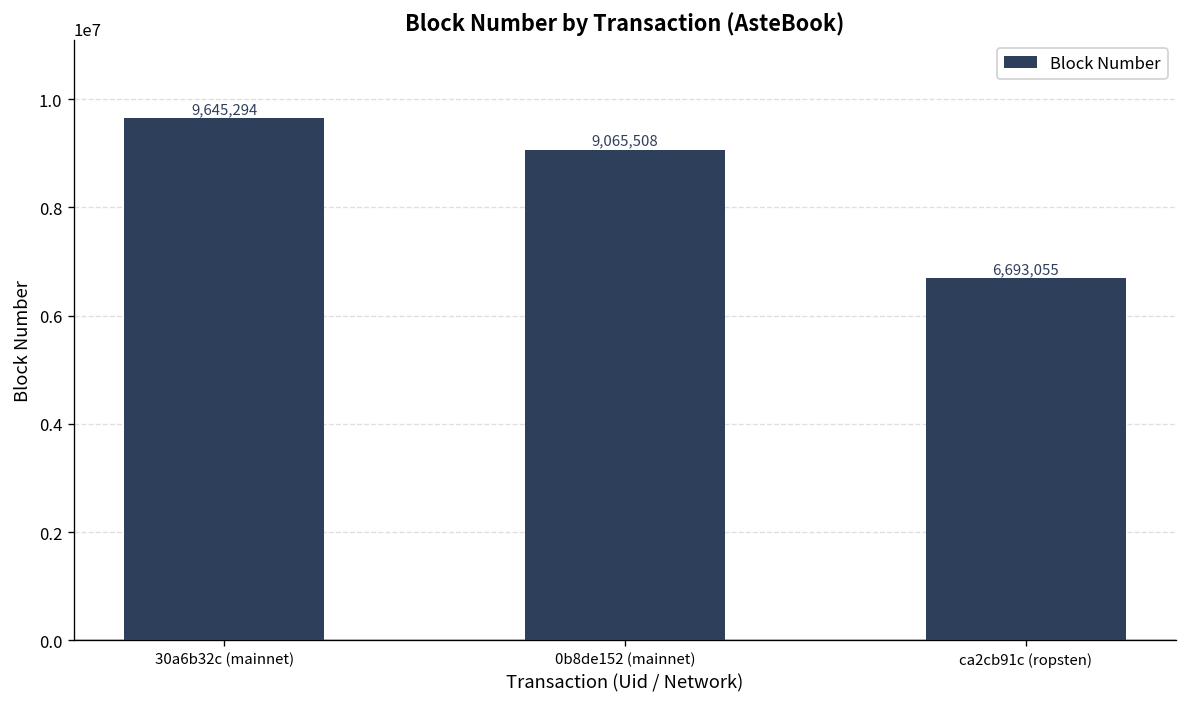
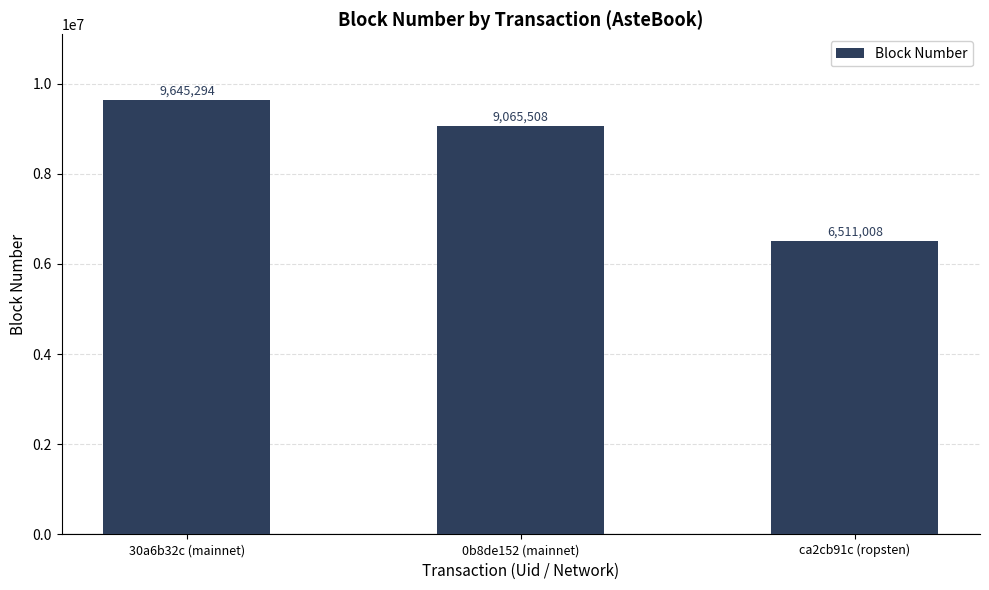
ca2cb91c (ropsten): 6,693,055 -> 6,511,008
